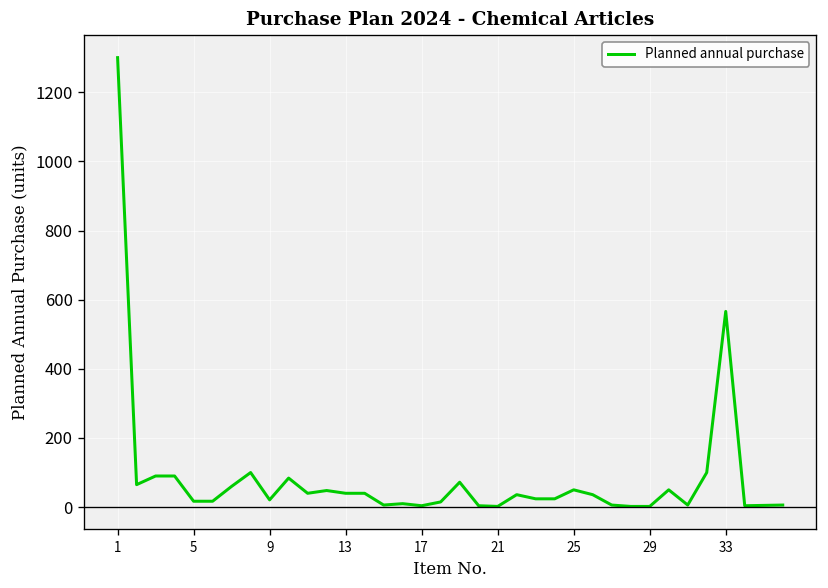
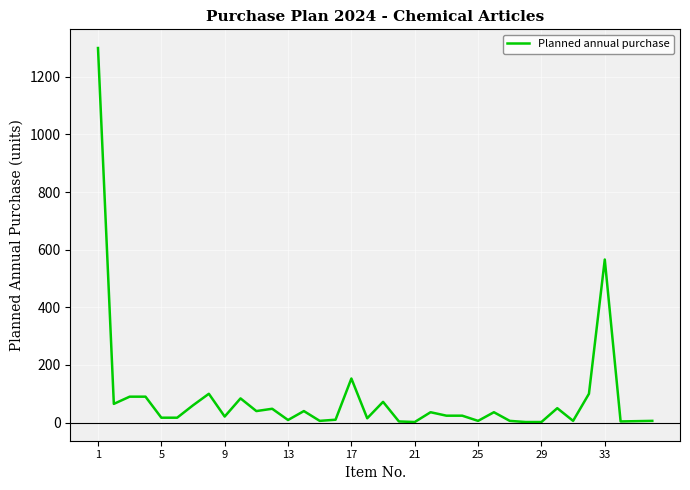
13: 40 -> 10
17: 0 -> 150
25: 50 -> 10
